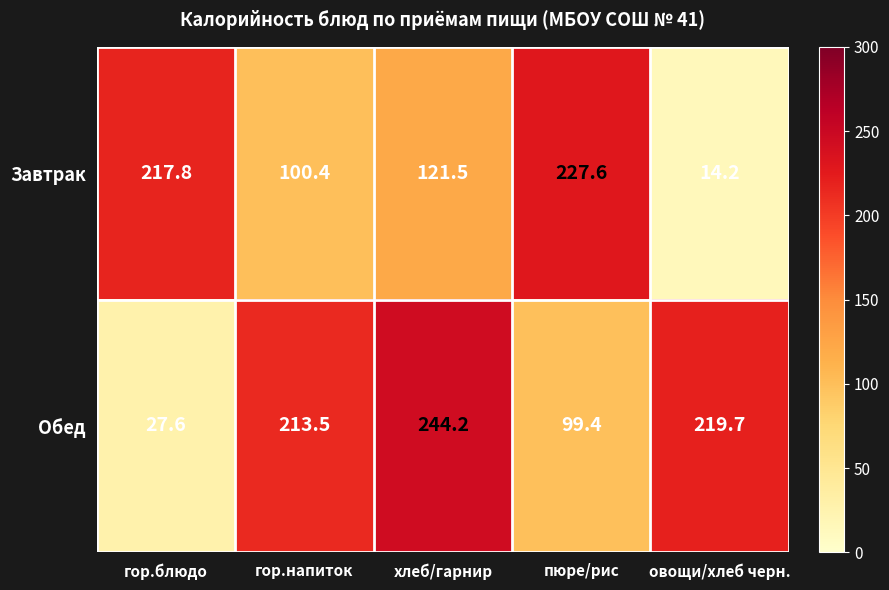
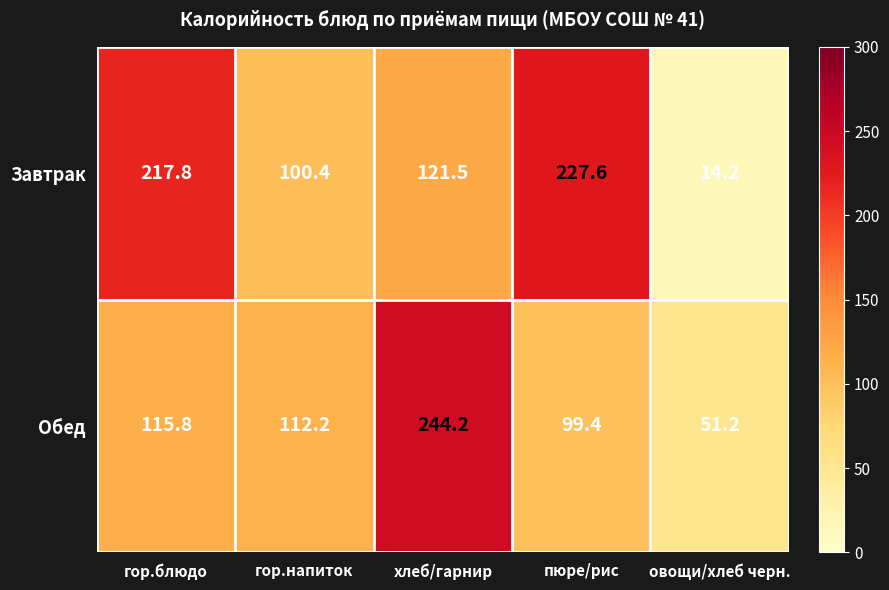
Обед, гор.блюдо: 27.6 -> 115.8
Обед, гор.напиток: 213.5 -> 112.2
Обед, овощи/хлеб черн.: 219.7 -> 51.2
